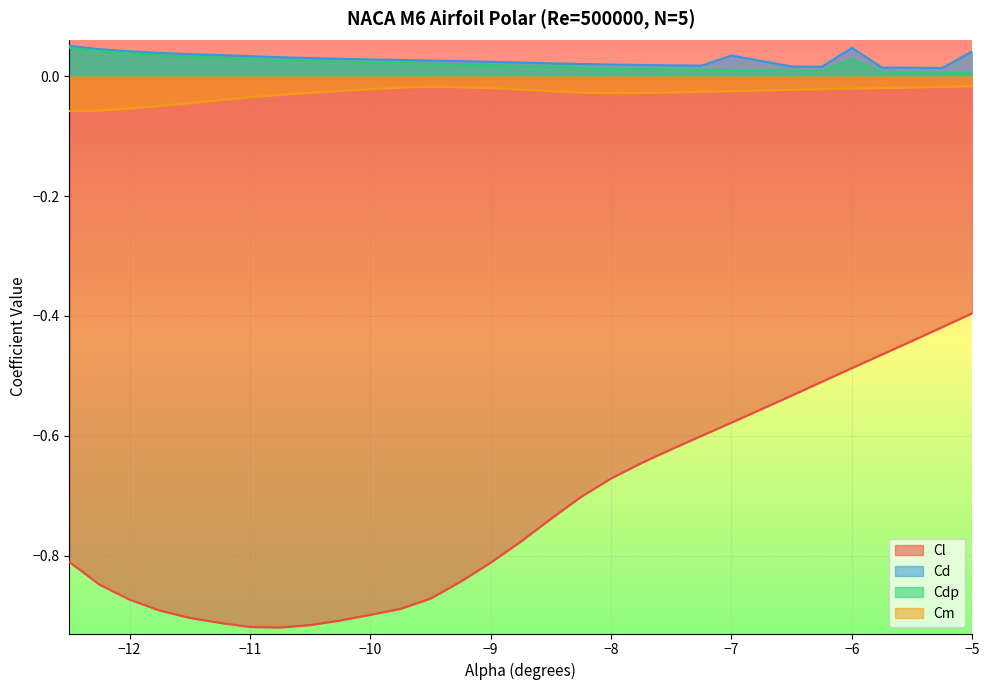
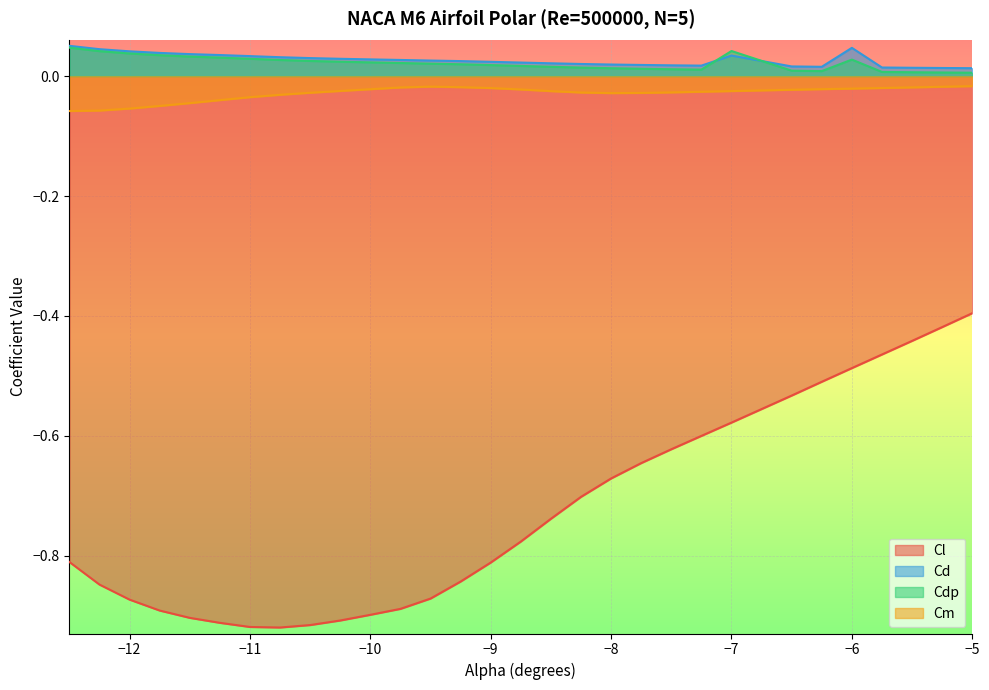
Cdp, −7: 0.01 -> 0.04
Cd, −5: 0.04 -> 0.01
